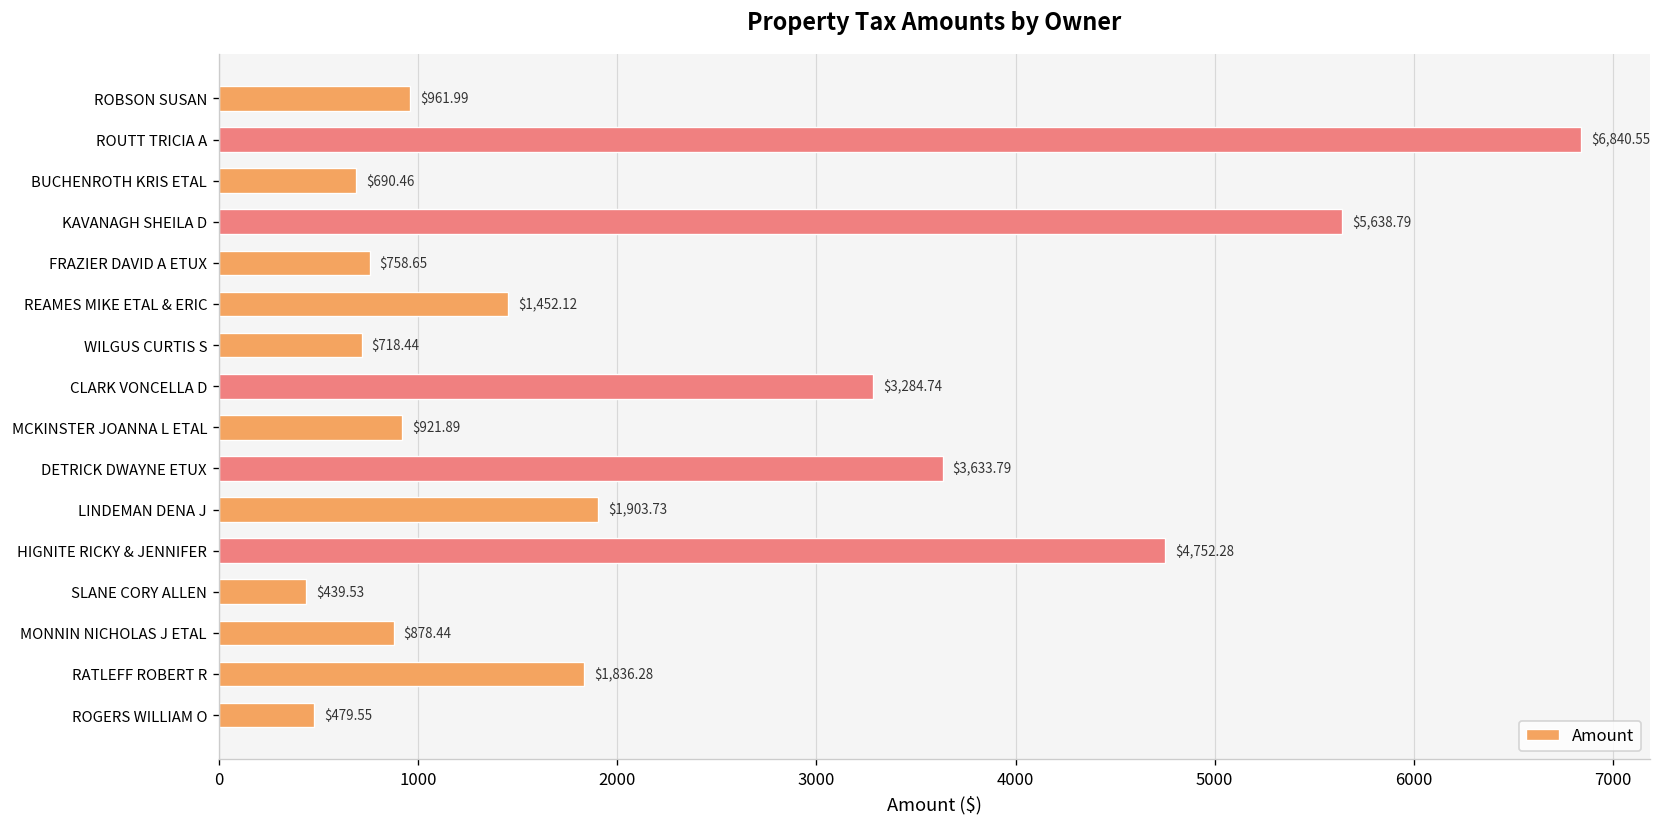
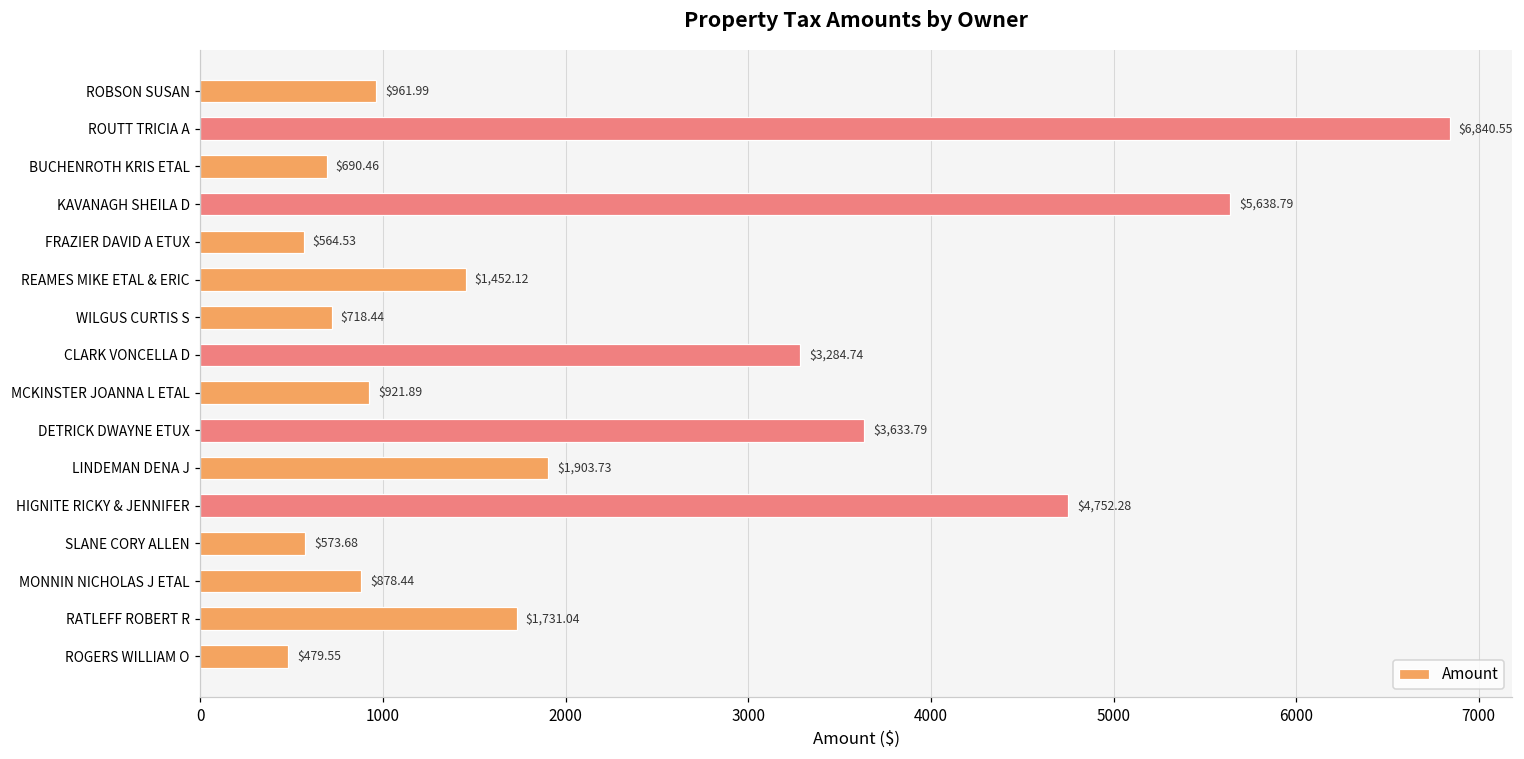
FRAZIER DAVID A ETUX: $758.65 -> $564.53
SLANE CORY ALLEN: $439.53 -> $573.68
RATLEFF ROBERT R: $1,836.28 -> $1,731.04
